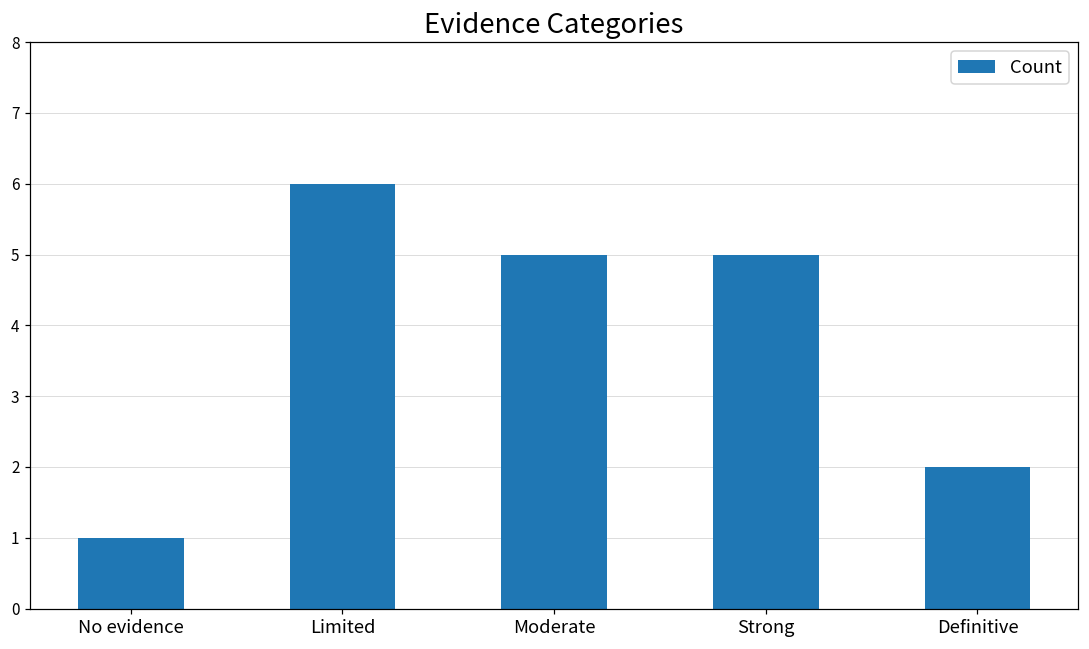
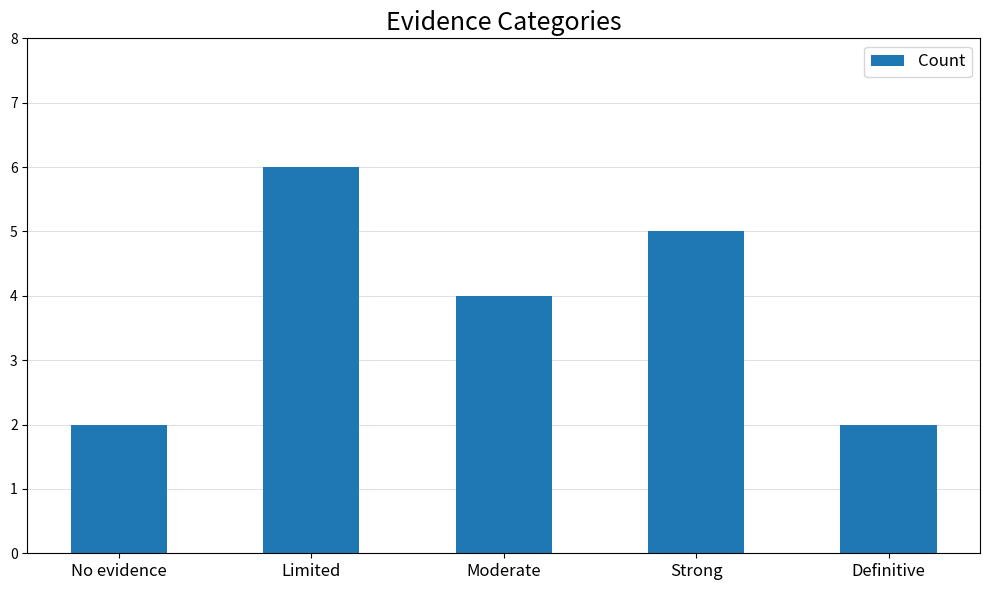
No evidence: 1 -> 2
Moderate: 5 -> 4
